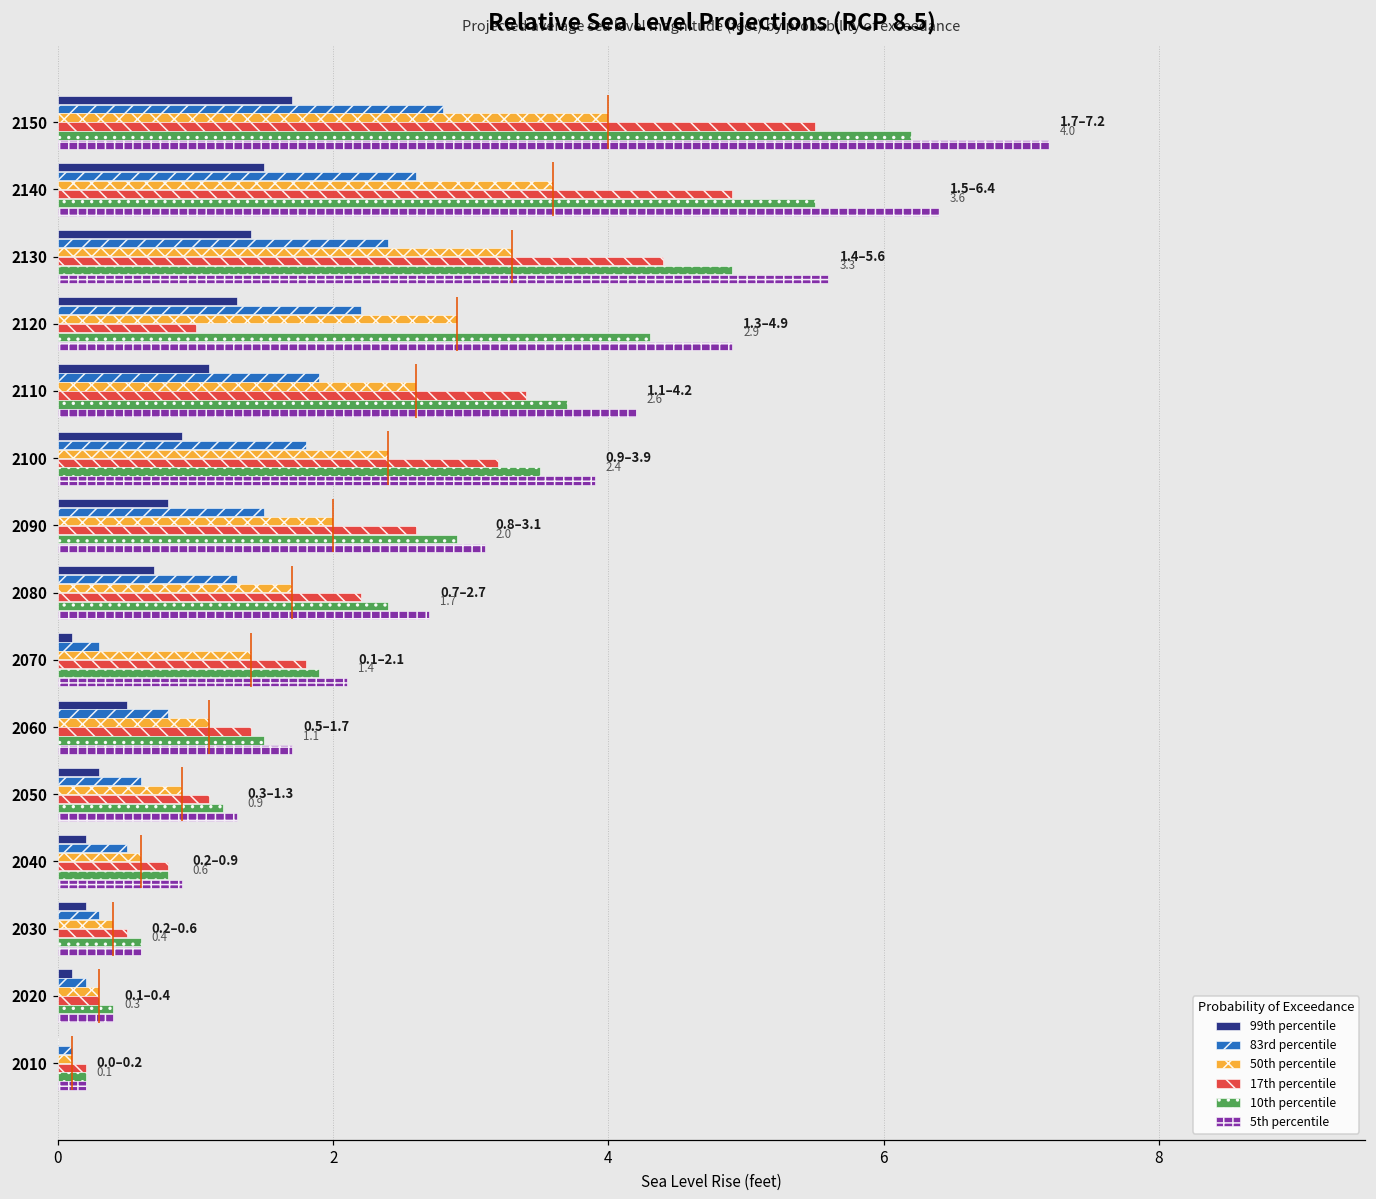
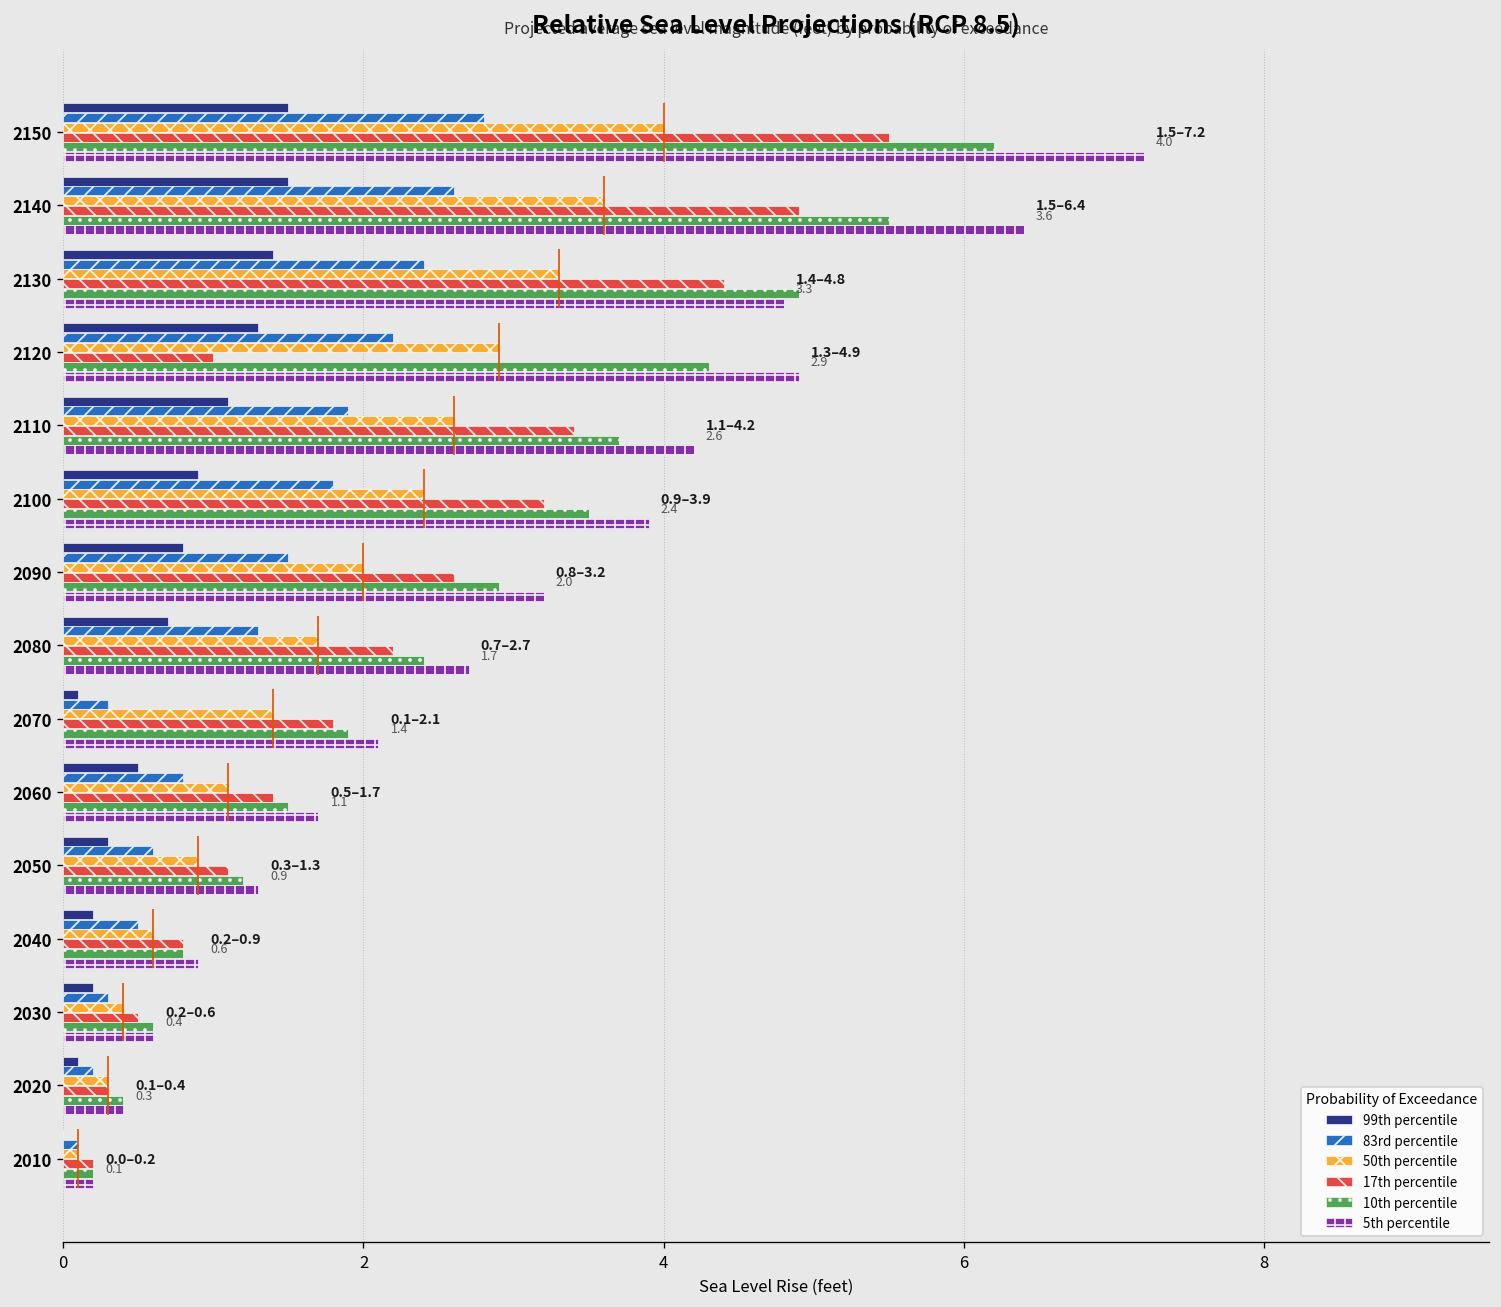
99th percentile, 2150: 1.7 -> 1.5
5th percentile, 2130: 5.6 -> 4.8
5th percentile, 2090: 3.1 -> 3.2
